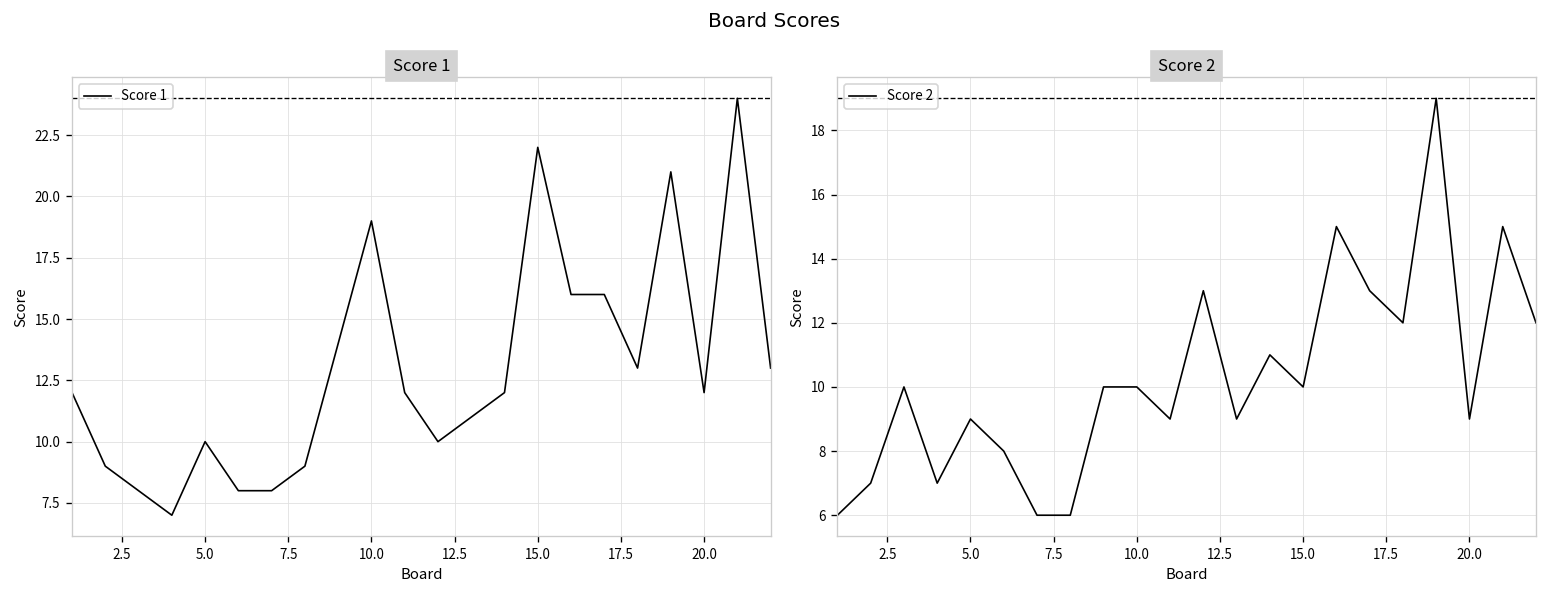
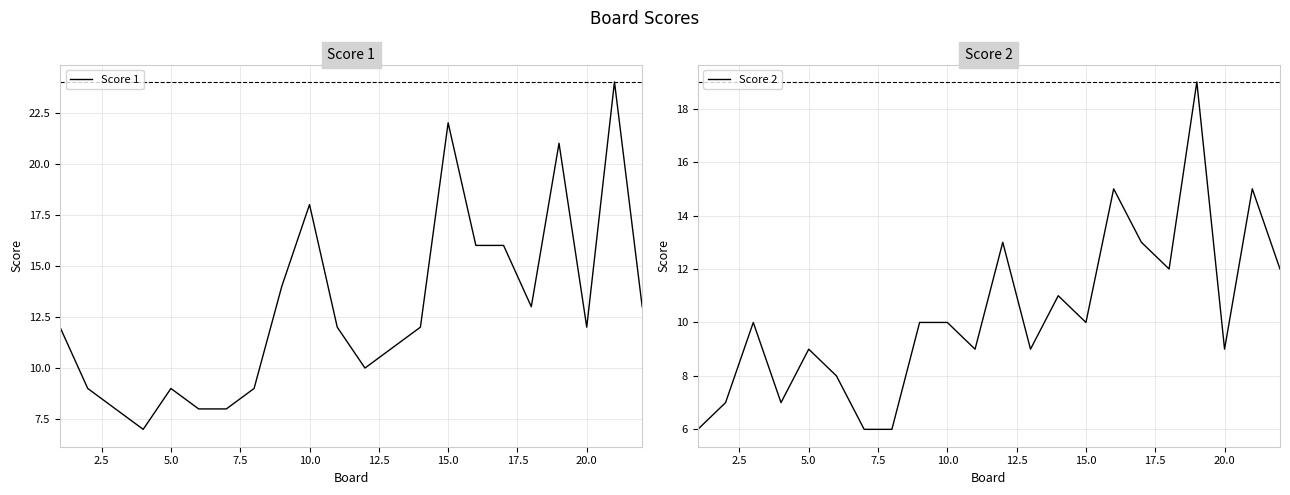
Score 1, 5.0: 10 -> 9
Score 1, 10.0: 19 -> 18
